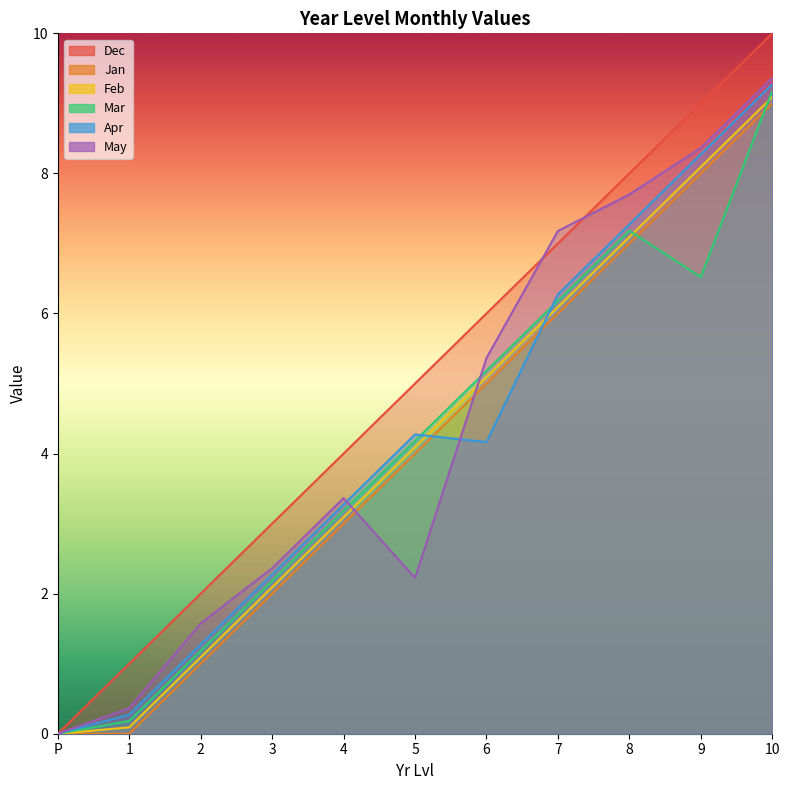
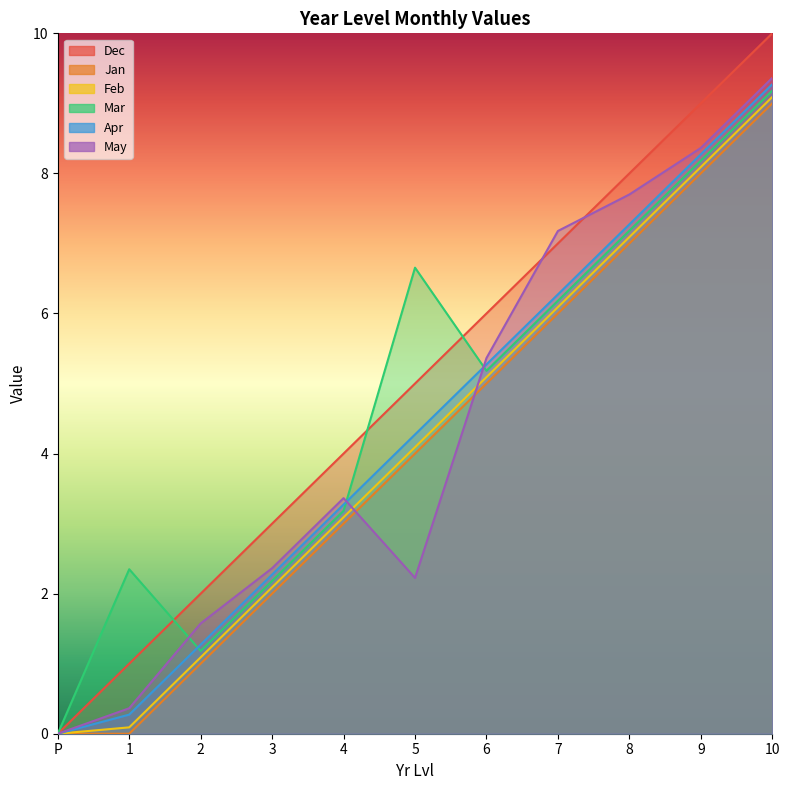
Mar, 1: 0.2 -> 2.3
Mar, 5: 4.2 -> 6.7
Apr, 6: 4.2 -> 5.3
Mar, 9: 6.5 -> 8.2
